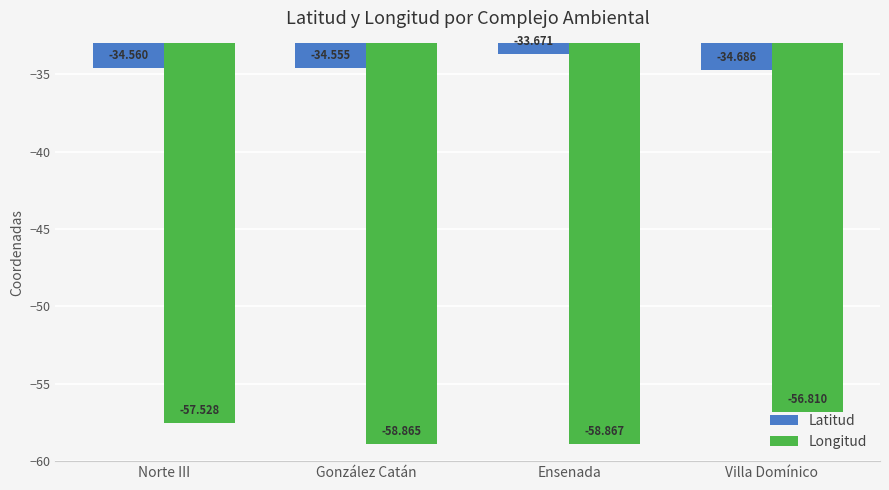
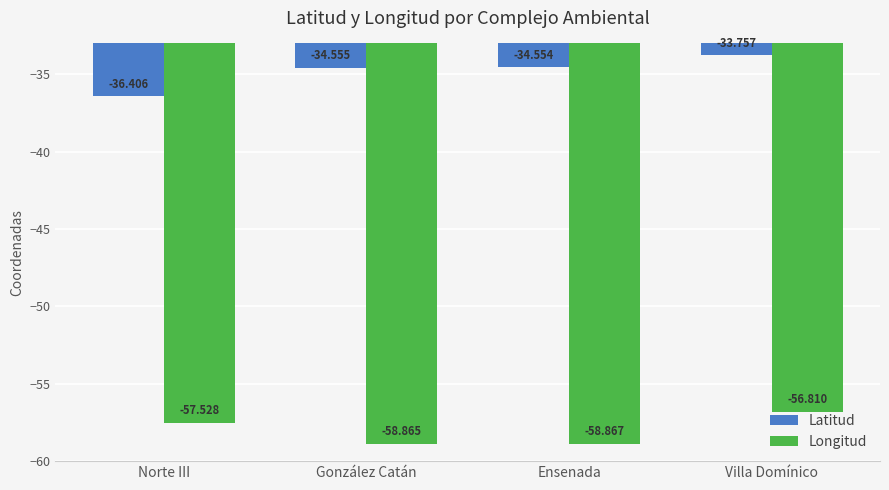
Latitud, Norte III: -34.560 -> -36.406
Latitud, Ensenada: -33.671 -> -34.554
Latitud, Villa Domínico: -34.686 -> -33.757
